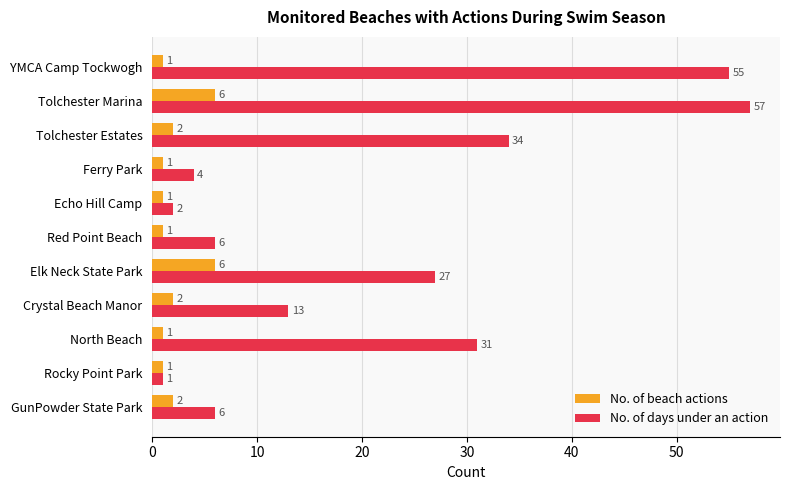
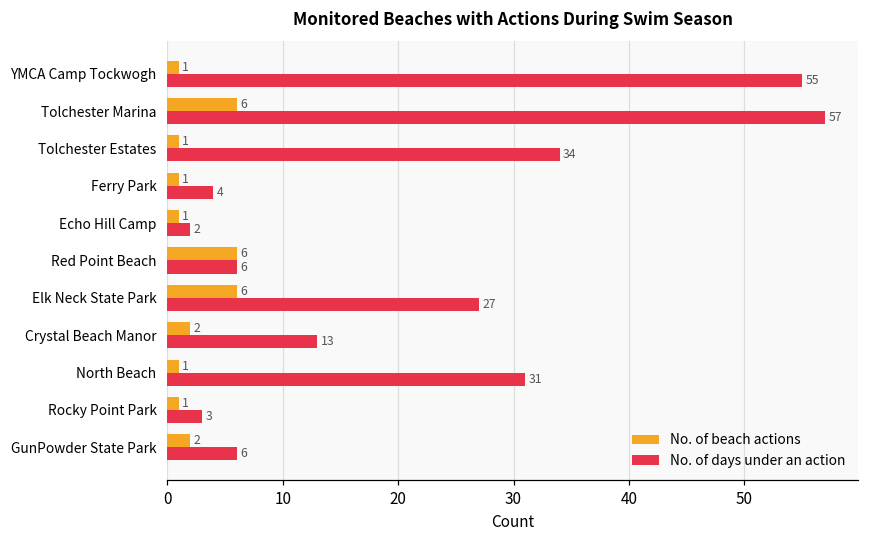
No. of beach actions, Tolchester Estates: 2 -> 1
No. of beach actions, Red Point Beach: 1 -> 6
No. of days under an action, Rocky Point Park: 1 -> 3
